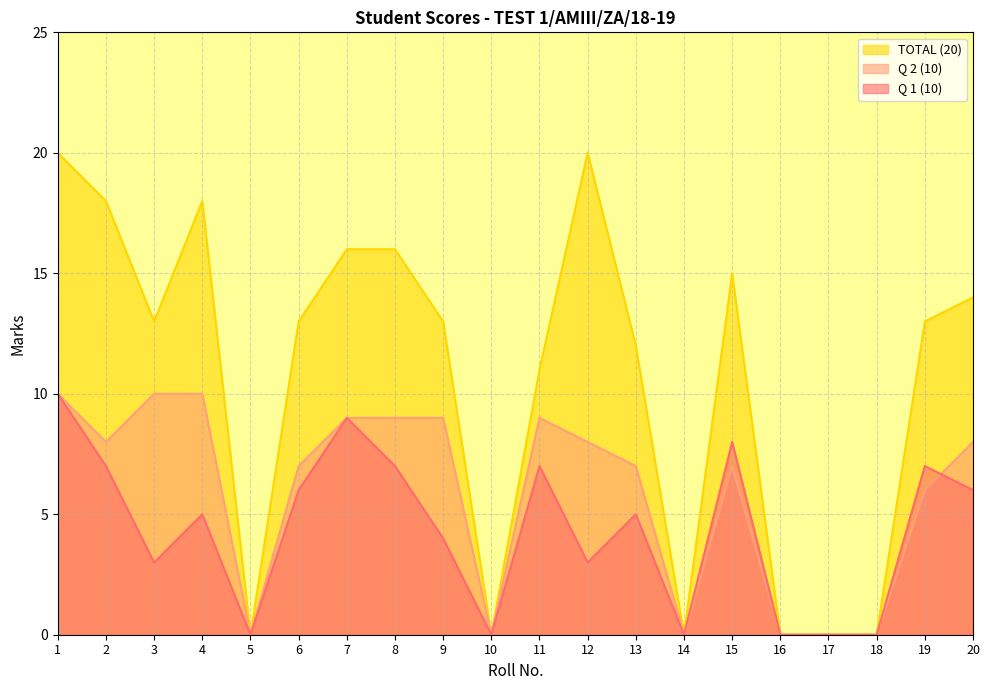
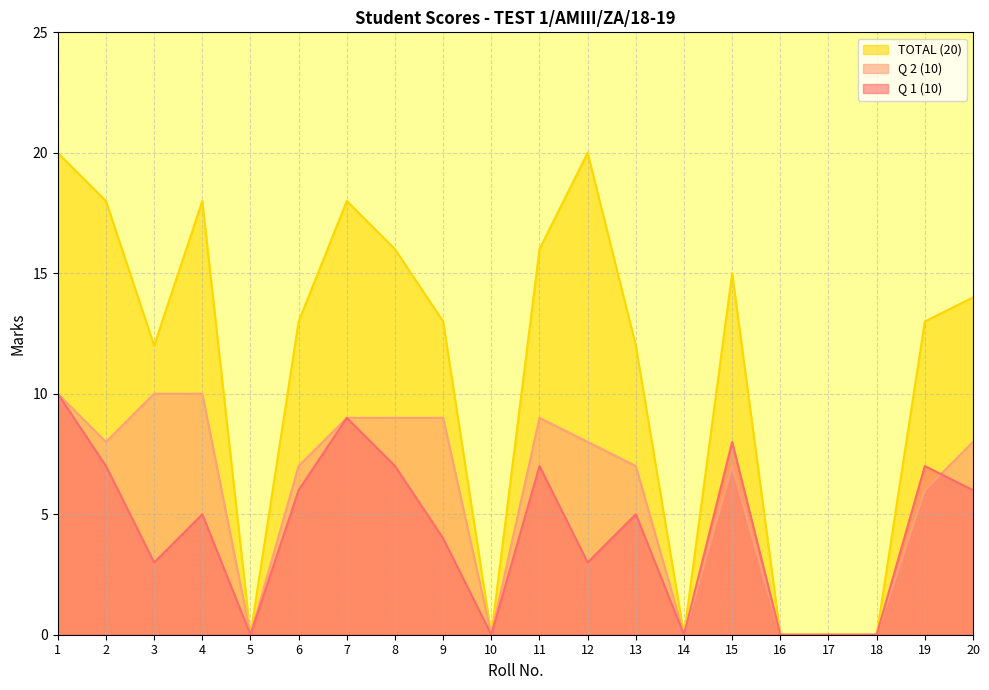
TOTAL (20), 3: 13 -> 12
TOTAL (20), 7: 16 -> 18
TOTAL (20), 11: 11 -> 16
